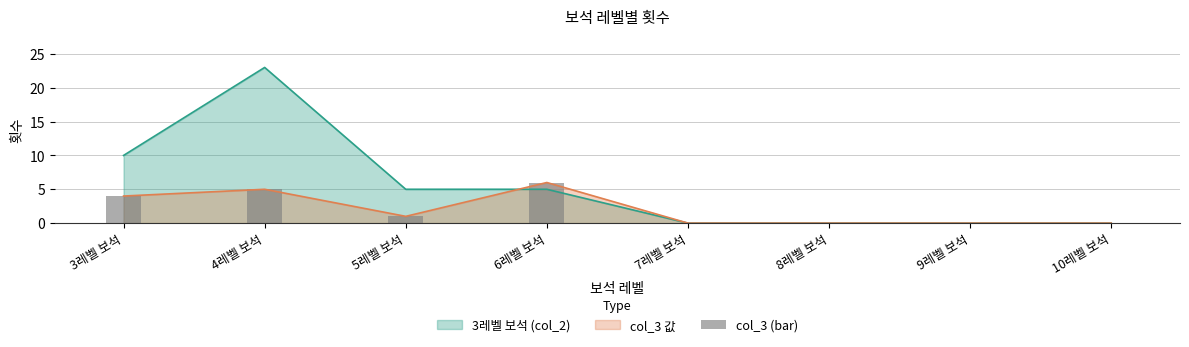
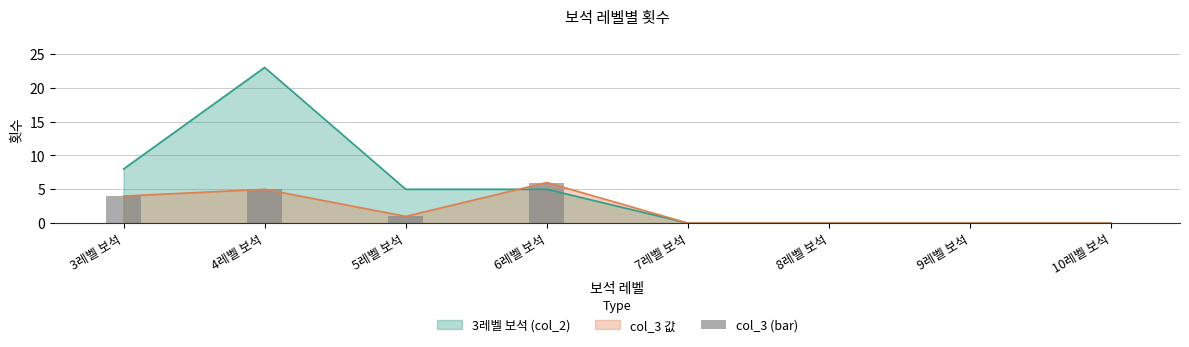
3레벨 보석 (col_2), 3레벨 보석: 10 -> 8
